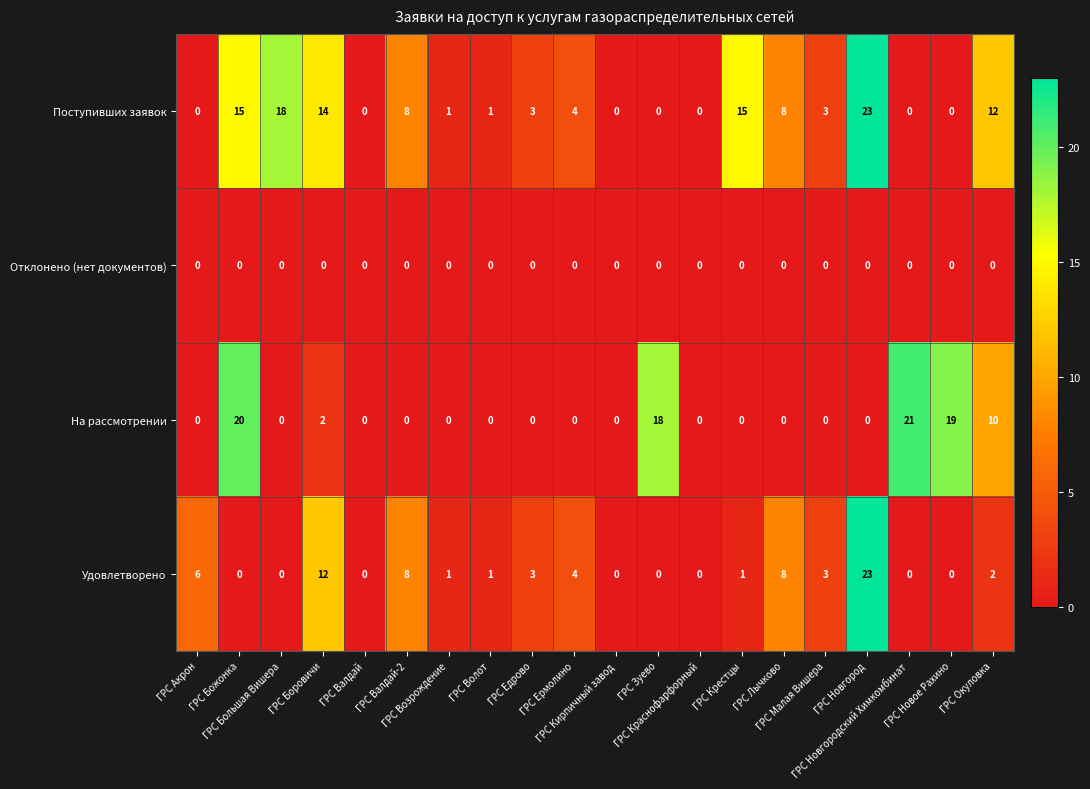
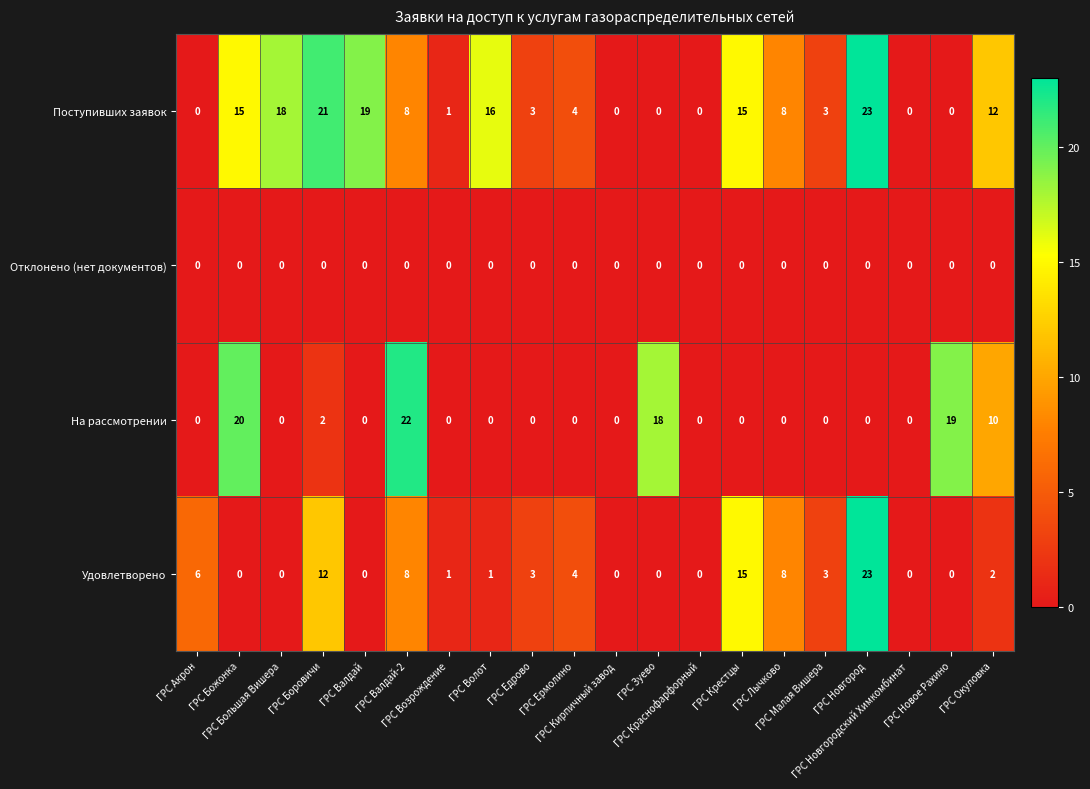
Поступивших заявок, ГРС Боровичи: 14 -> 21
Поступивших заявок, ГРС Валдай: 0 -> 19
Поступивших заявок, ГРС Волот: 1 -> 16
На рассмотрении, ГРС Валдай-2: 0 -> 22
На рассмотрении, ГРС Новгородский Химкомбинат: 21 -> 0
Удовлетворено, ГРС Крестцы: 1 -> 15
